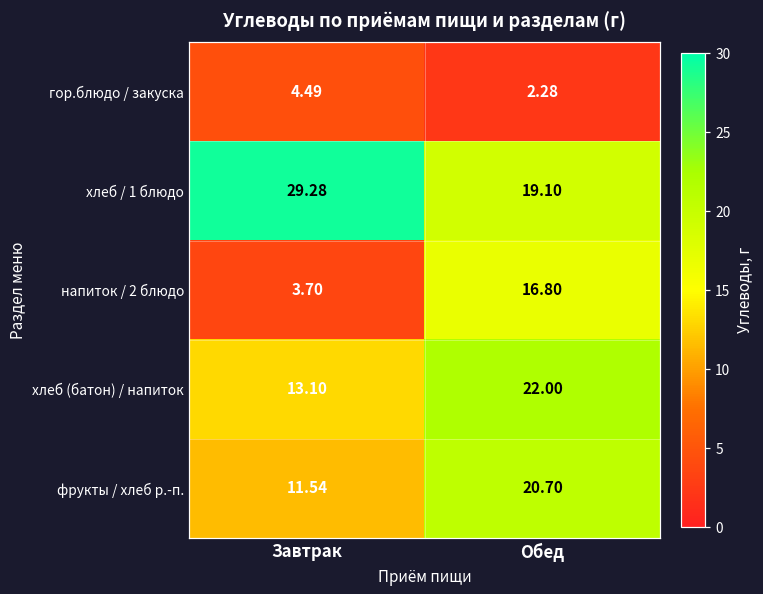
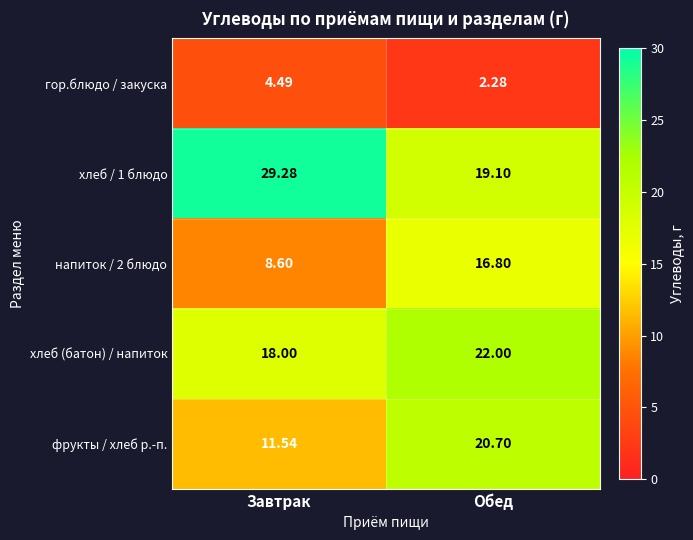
напиток / 2 блюдо, Завтрак: 3.70 -> 8.60
хлеб (батон) / напиток, Завтрак: 13.10 -> 18.00
